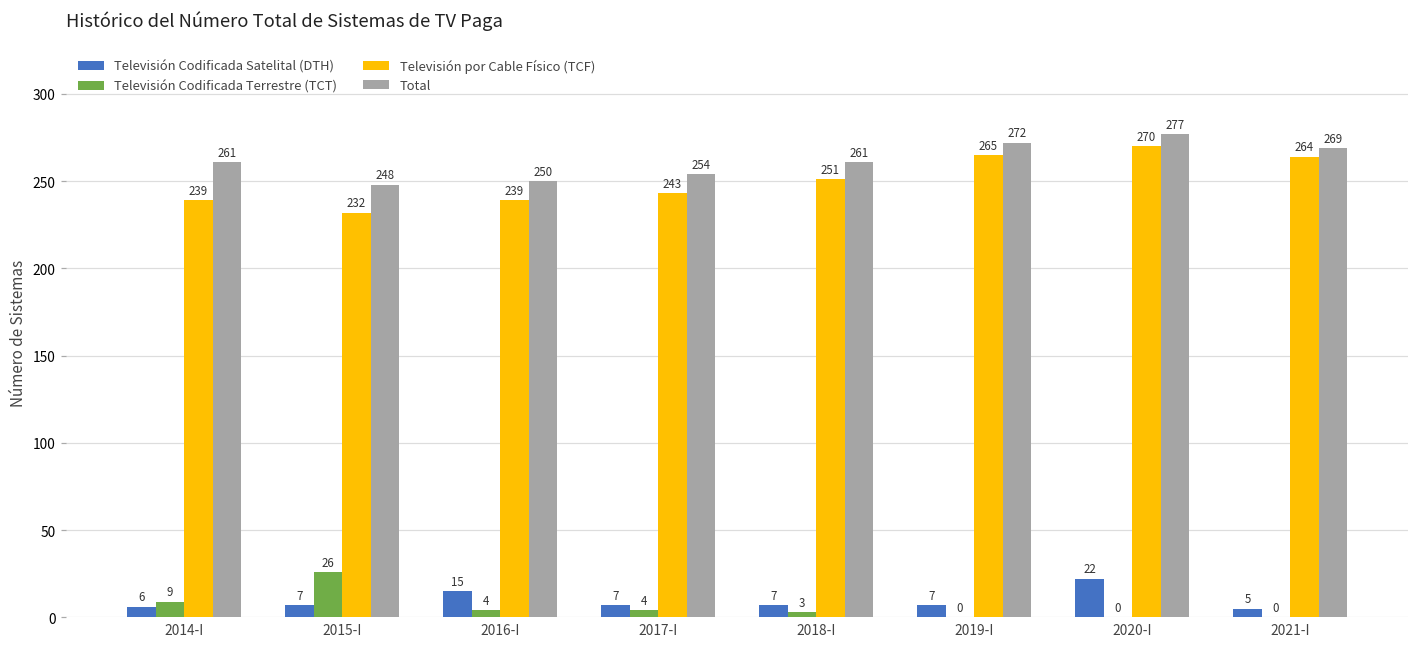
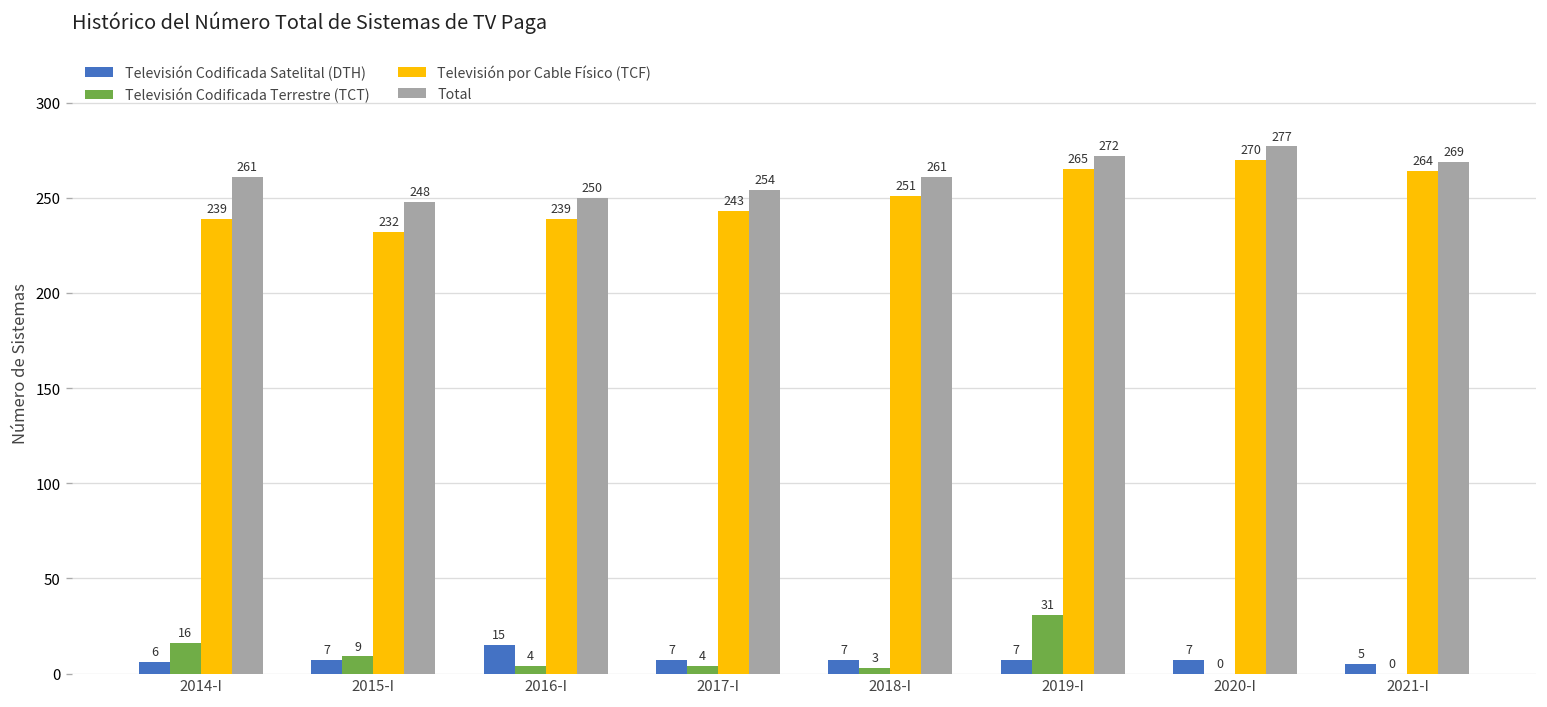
Televisión Codificada Terrestre (TCT), 2014-I: 9 -> 16
Televisión Codificada Terrestre (TCT), 2015-I: 26 -> 9
Televisión Codificada Terrestre (TCT), 2019-I: 0 -> 31
Televisión Codificada Satelital (DTH), 2020-I: 22 -> 7
